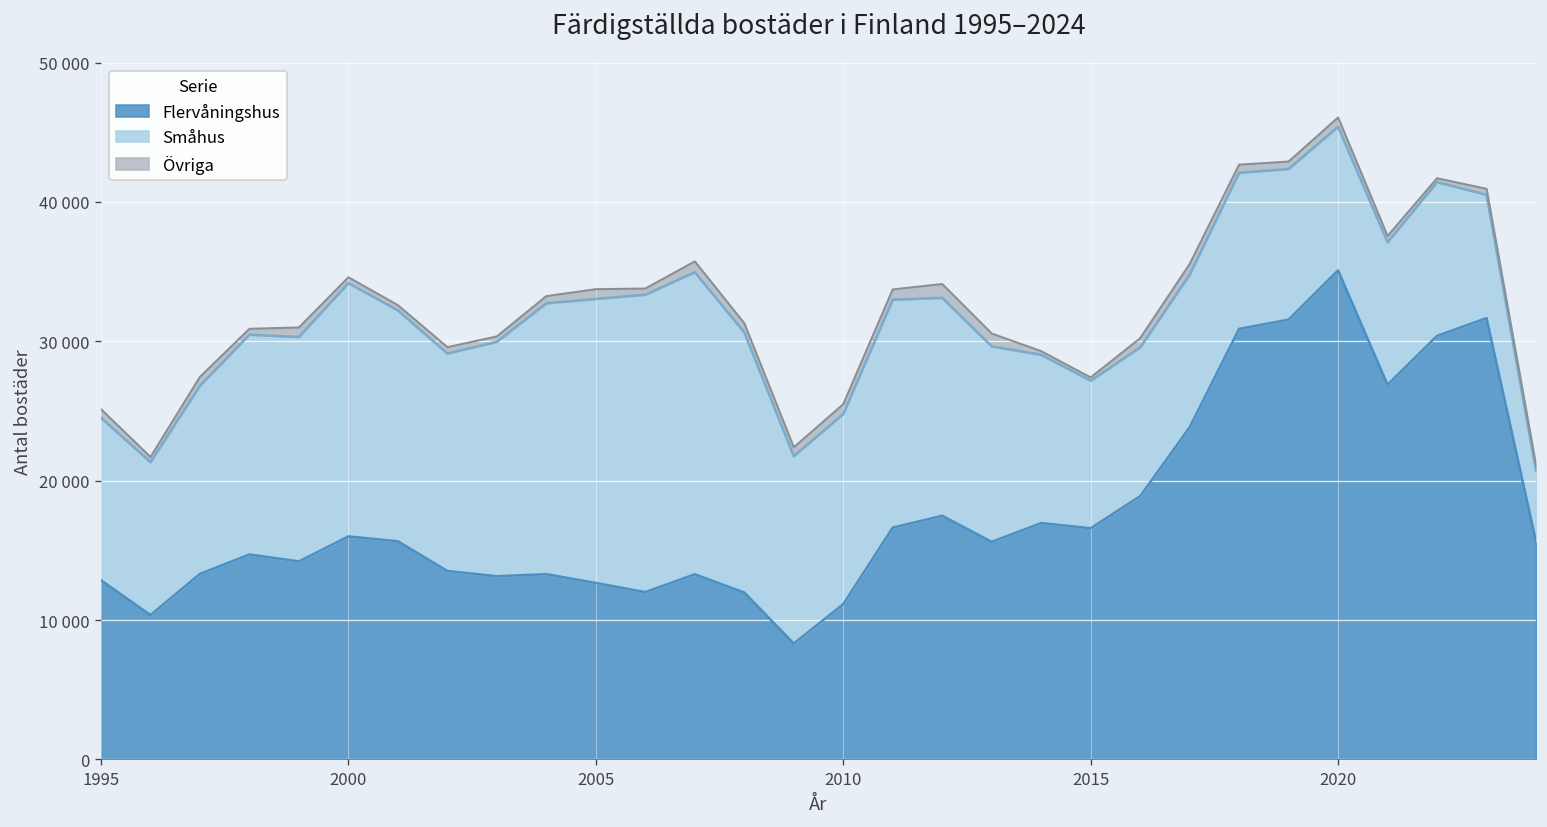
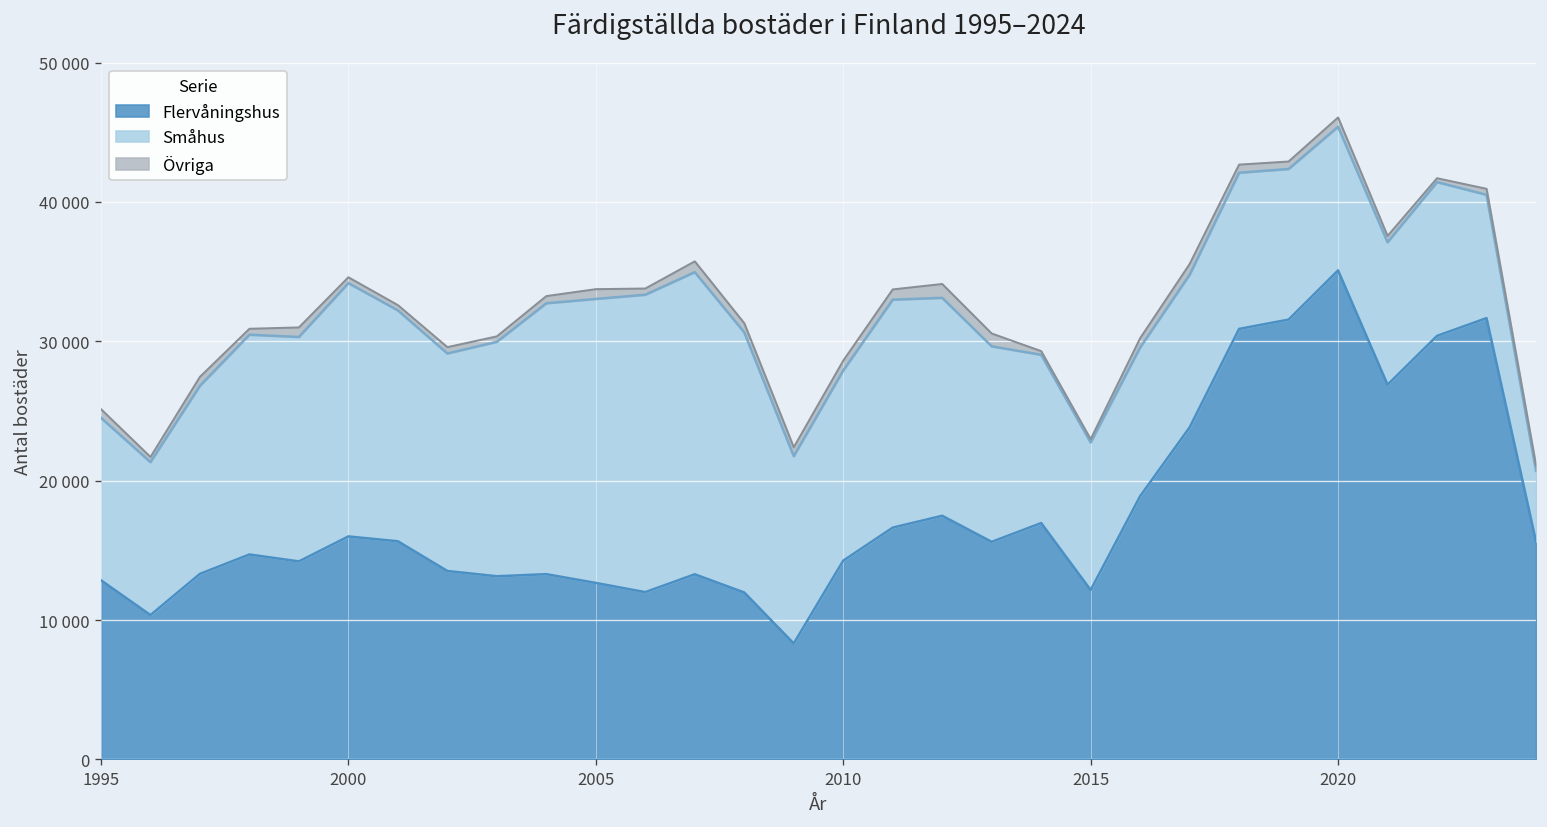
Flervåningshus, 2010: 11100 -> 14300
Flervåningshus, 2015: 16600 -> 12200
